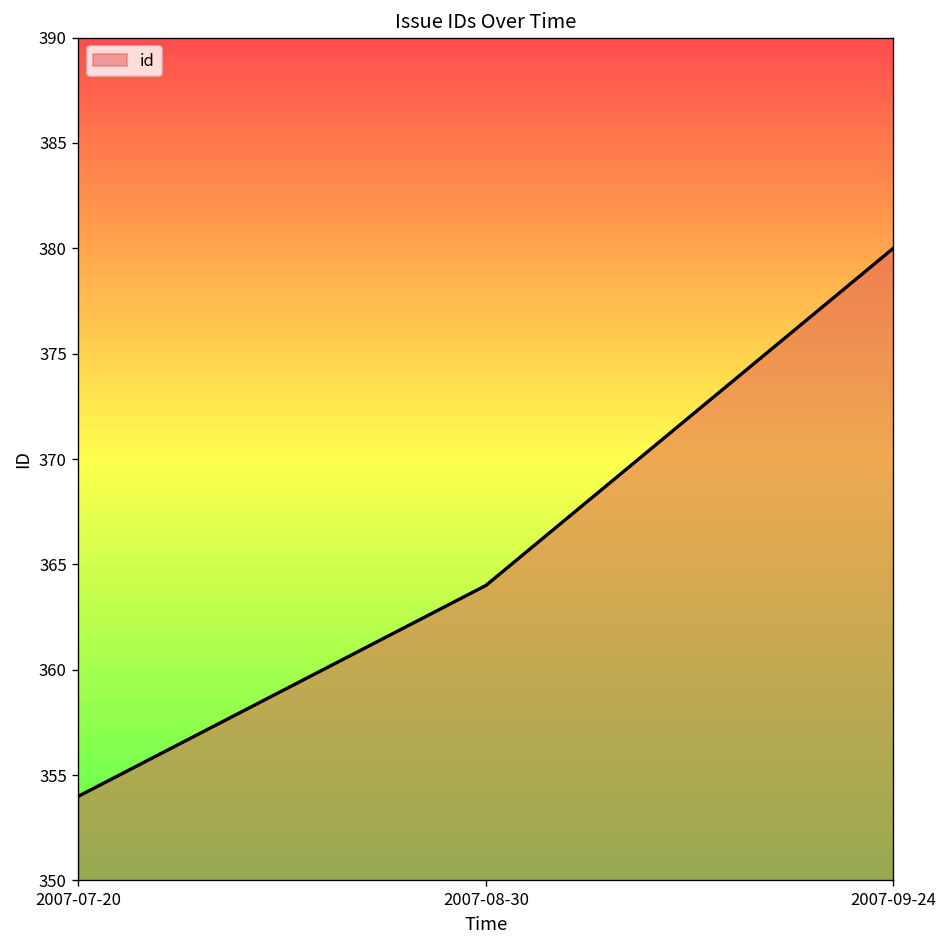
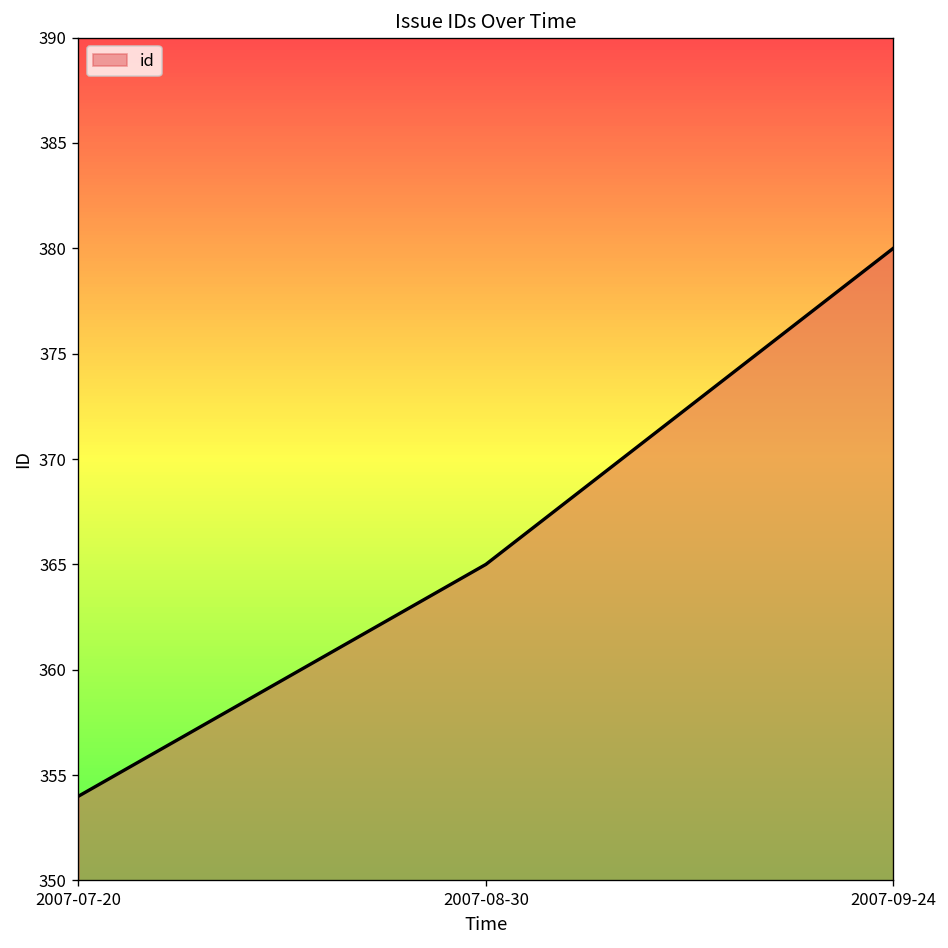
2007-08-30: 364 -> 365
